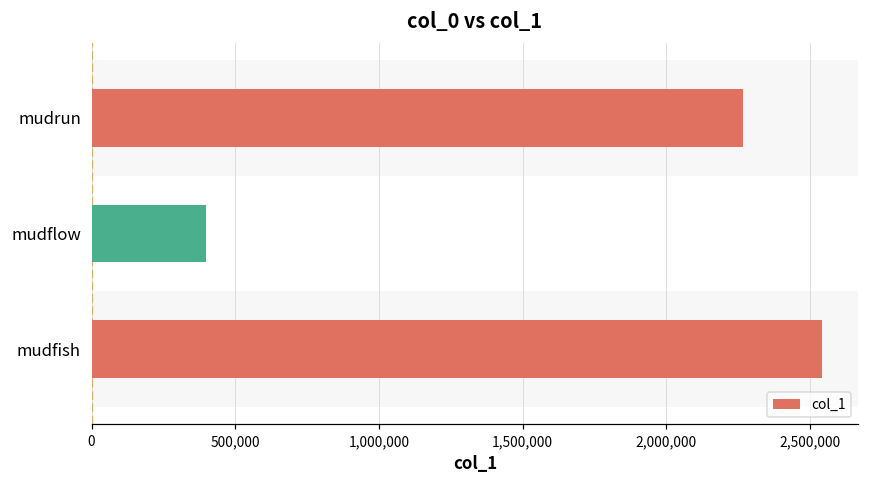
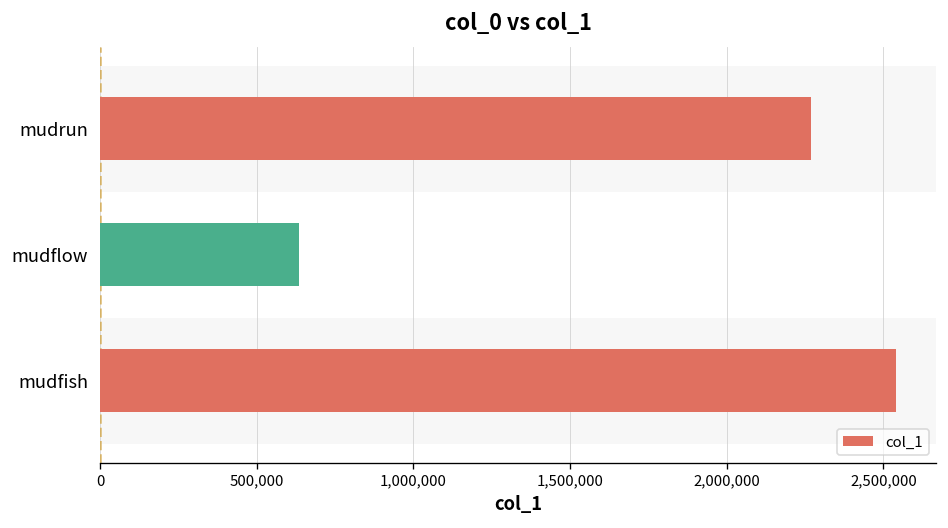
mudflow: 400,000 -> 630,000
